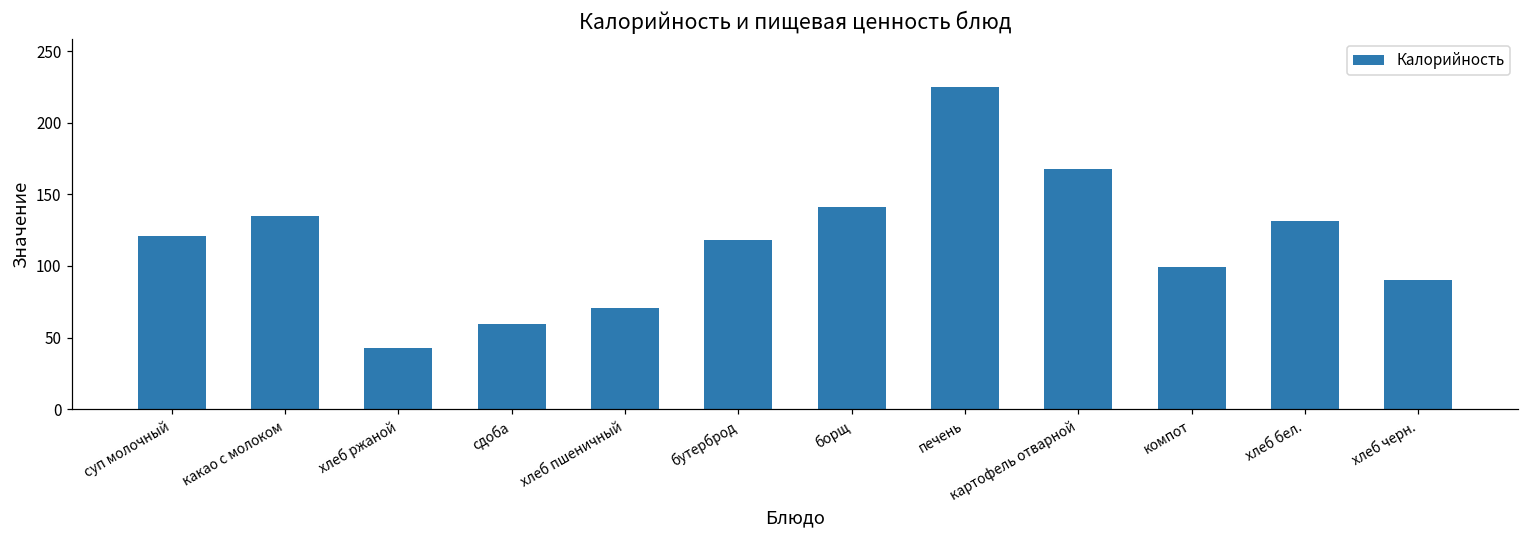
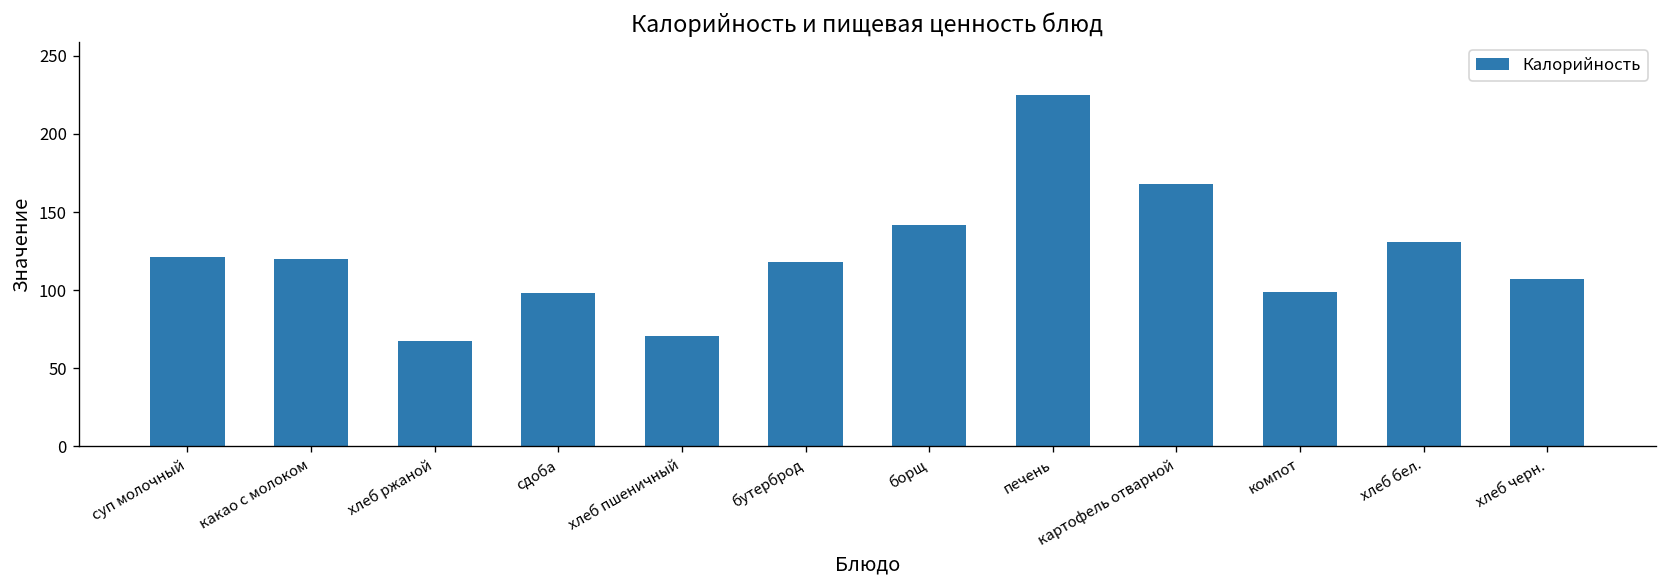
какао с молоком: 135 -> 120
хлеб ржаной: 43 -> 67
сдоба: 60 -> 98
хлеб черн.: 90 -> 107
